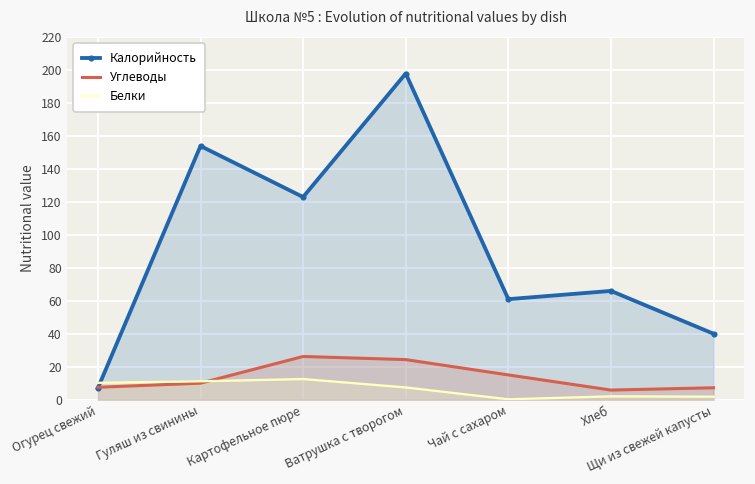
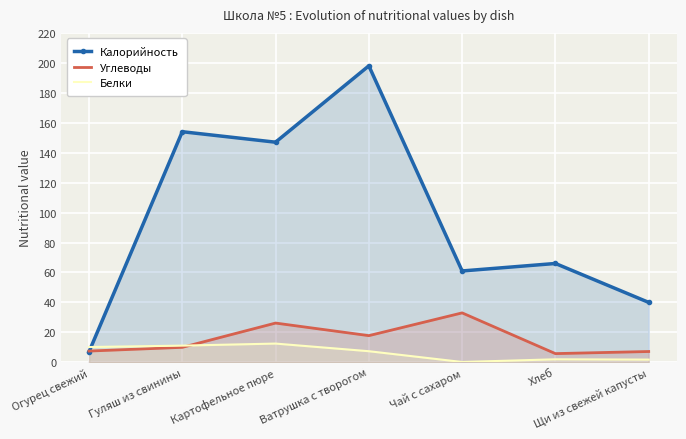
Калорийность, Картофельное пюре: 123 -> 147
Углеводы, Ватрушка с творогом: 24 -> 18
Углеводы, Чай с сахаром: 15 -> 33
